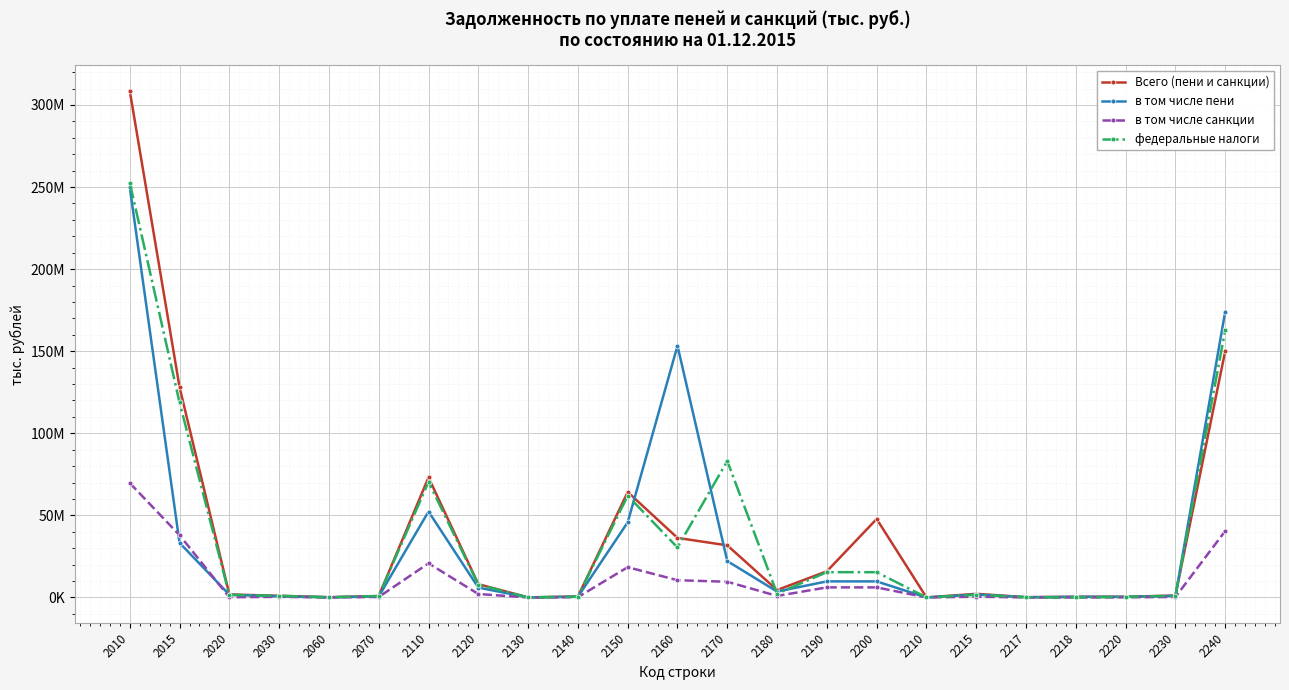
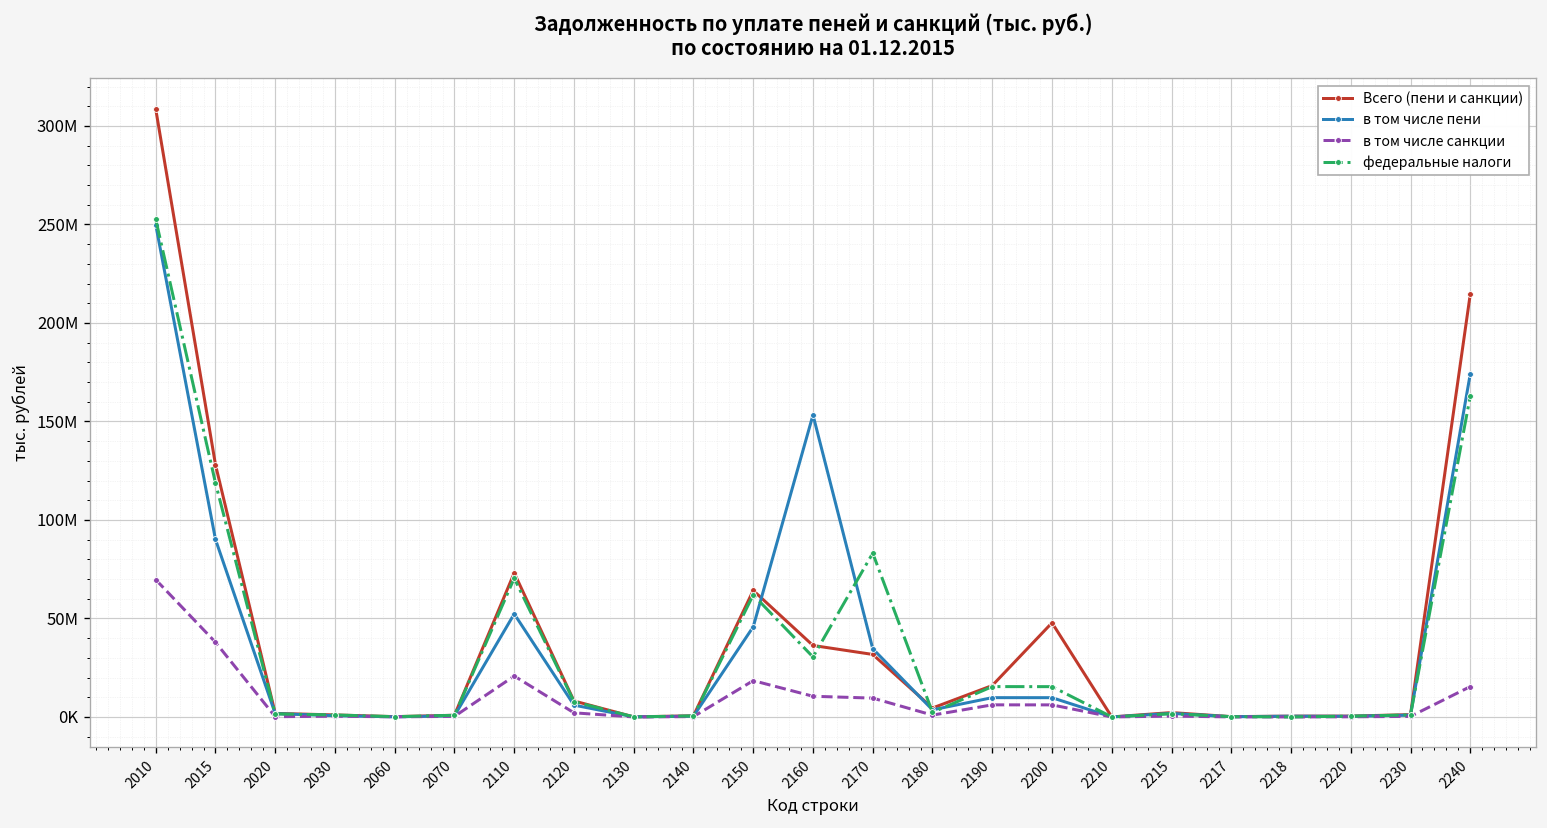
в том числе пени, 2015: 33000000 -> 90000000
в том числе пени, 2170: 22000000 -> 35000000
Всего (пени и санкции), 2240: 150000000 -> 215000000
в том числе санкции, 2240: 40000000 -> 15000000
